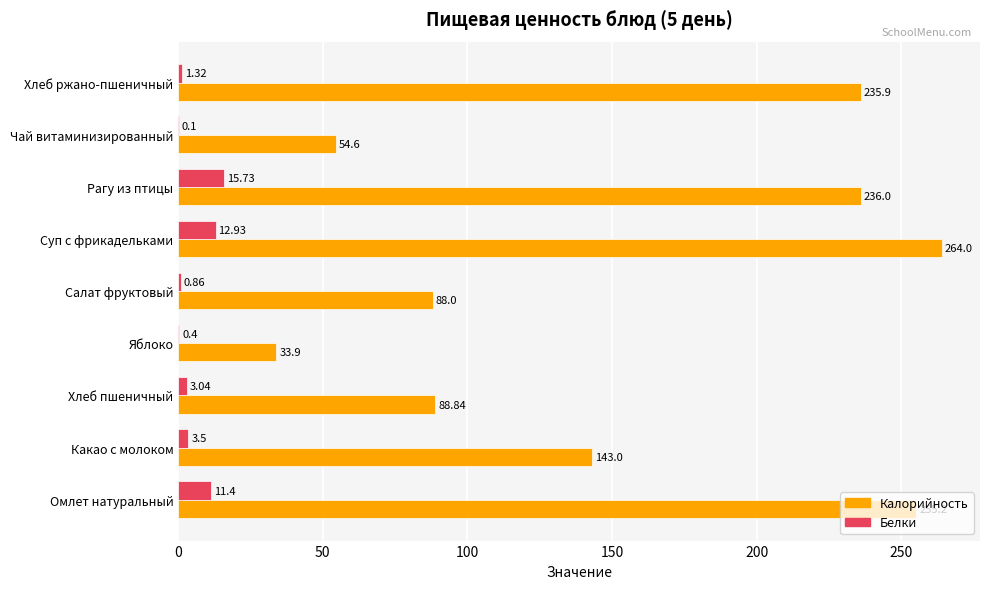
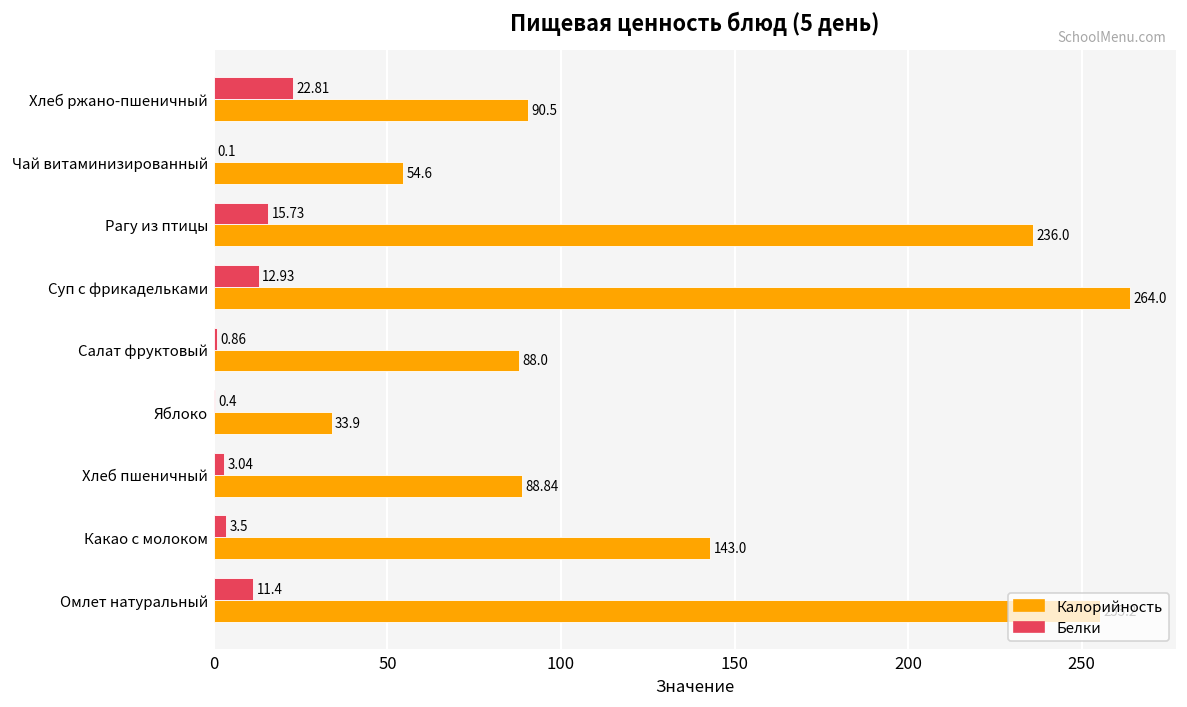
Белки, Хлеб ржано-пшеничный: 1.32 -> 22.81
Калорийность, Хлеб ржано-пшеничный: 235.9 -> 90.5
